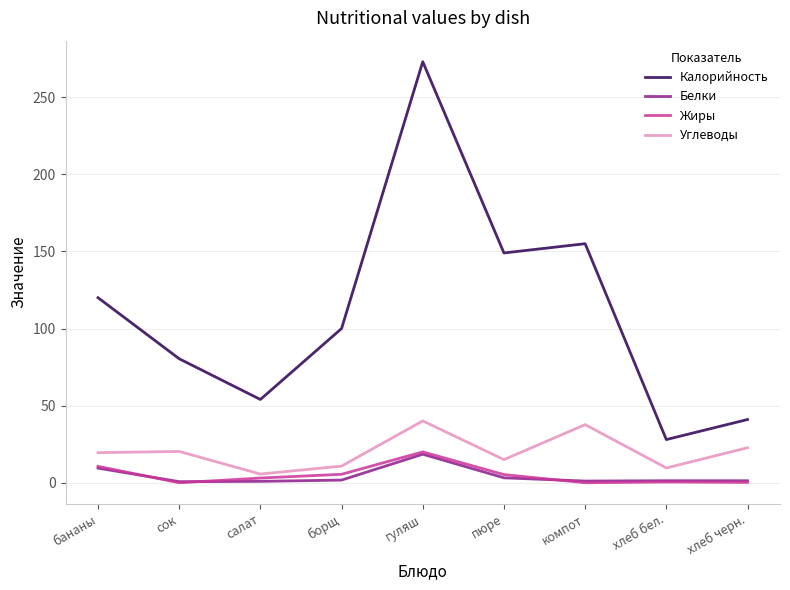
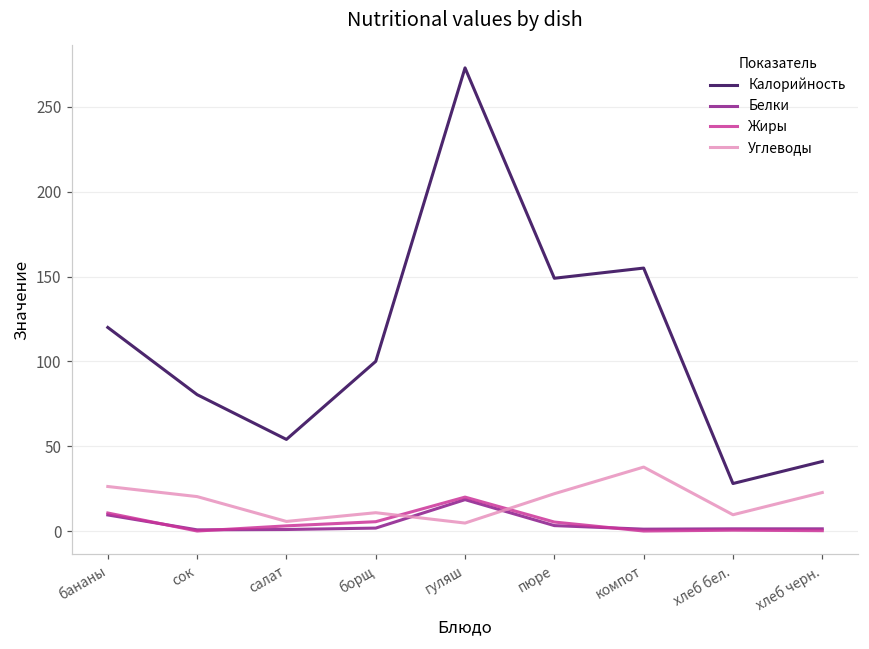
Углеводы, бананы: 20 -> 26
Углеводы, гуляш: 40 -> 5
Углеводы, пюре: 15 -> 22
